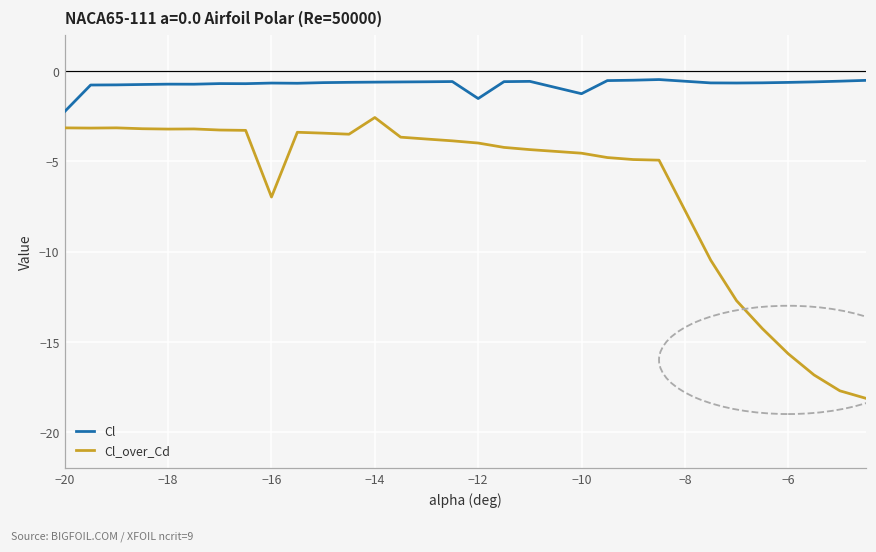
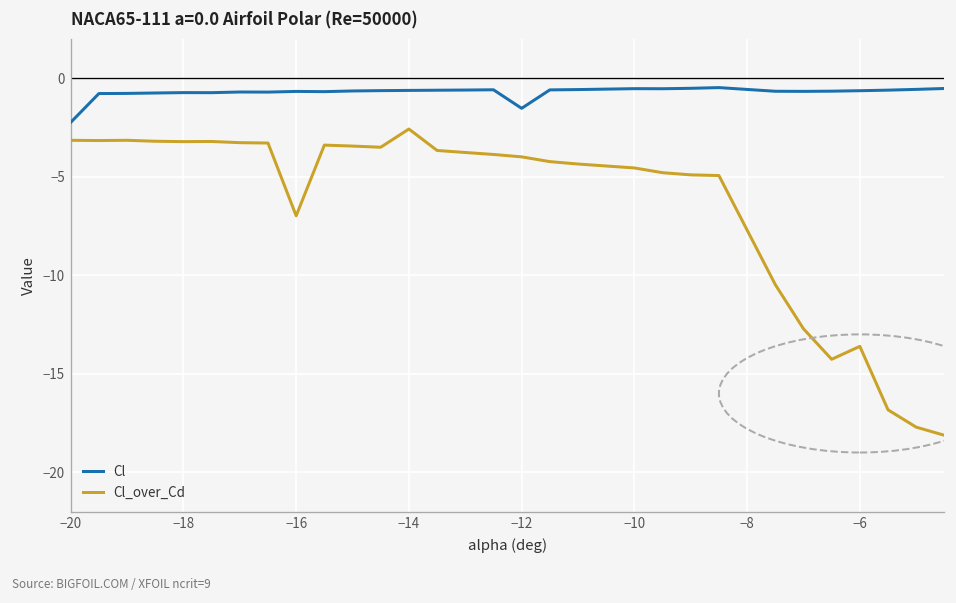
Cl, −10: -1.3 -> -0.5
Cl_over_Cd, −6: -15.7 -> -13.6
